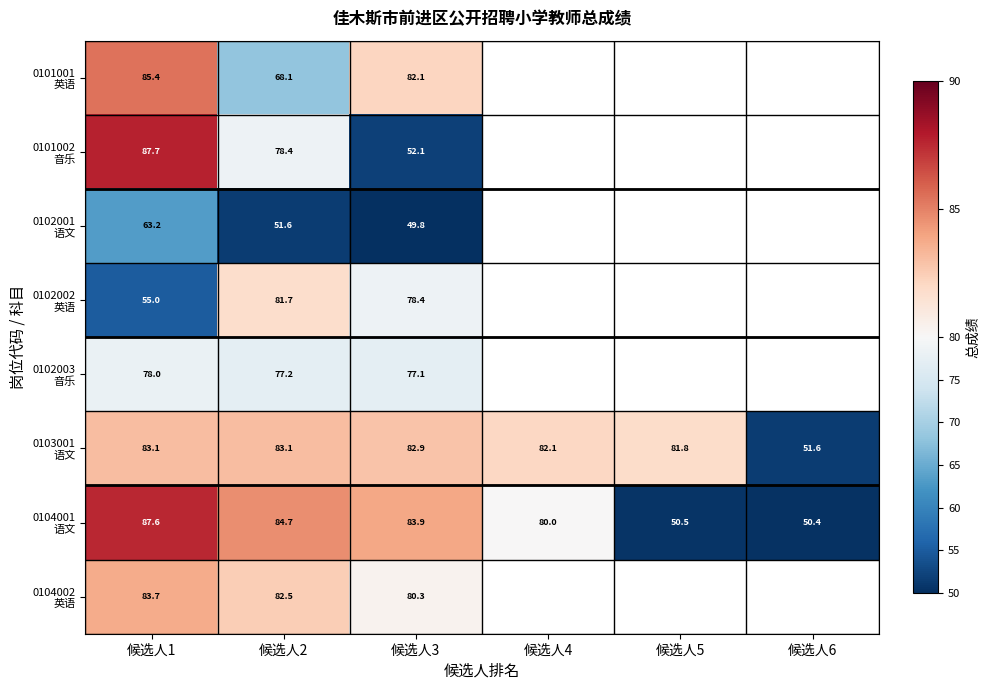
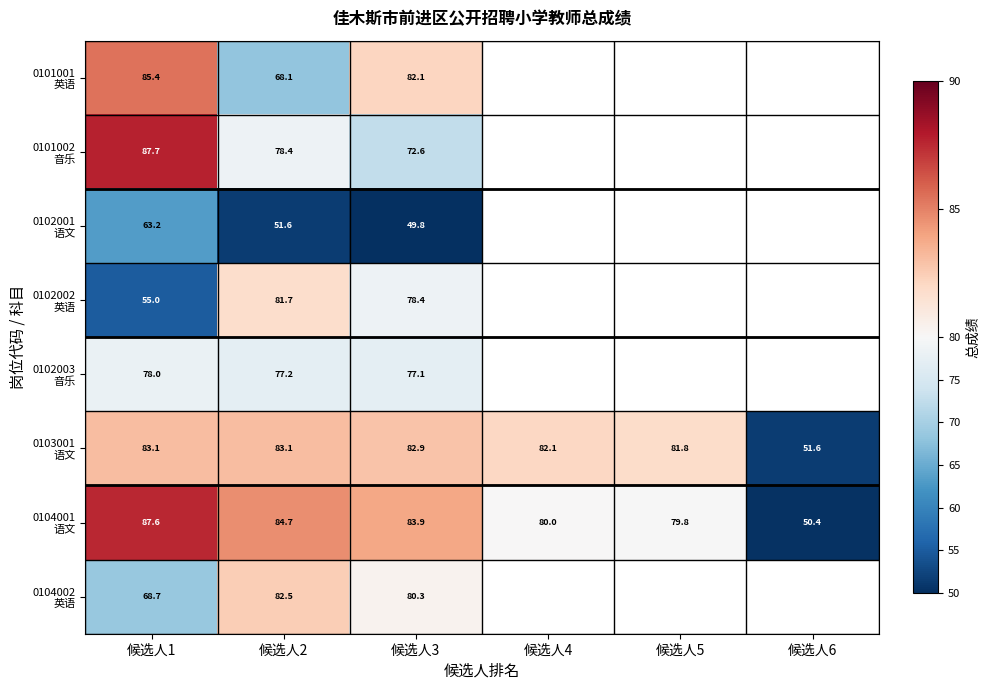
0101002 音乐, 候选人3: 52.1 -> 72.6
0104001 语文, 候选人5: 50.5 -> 79.8
0104002 英语, 候选人1: 83.7 -> 68.7
